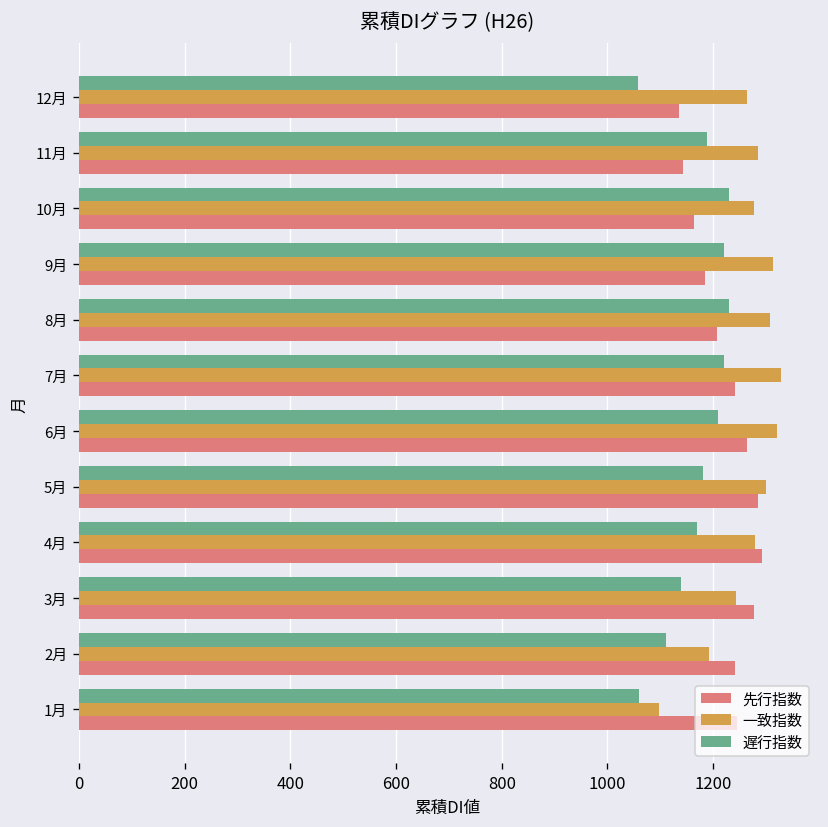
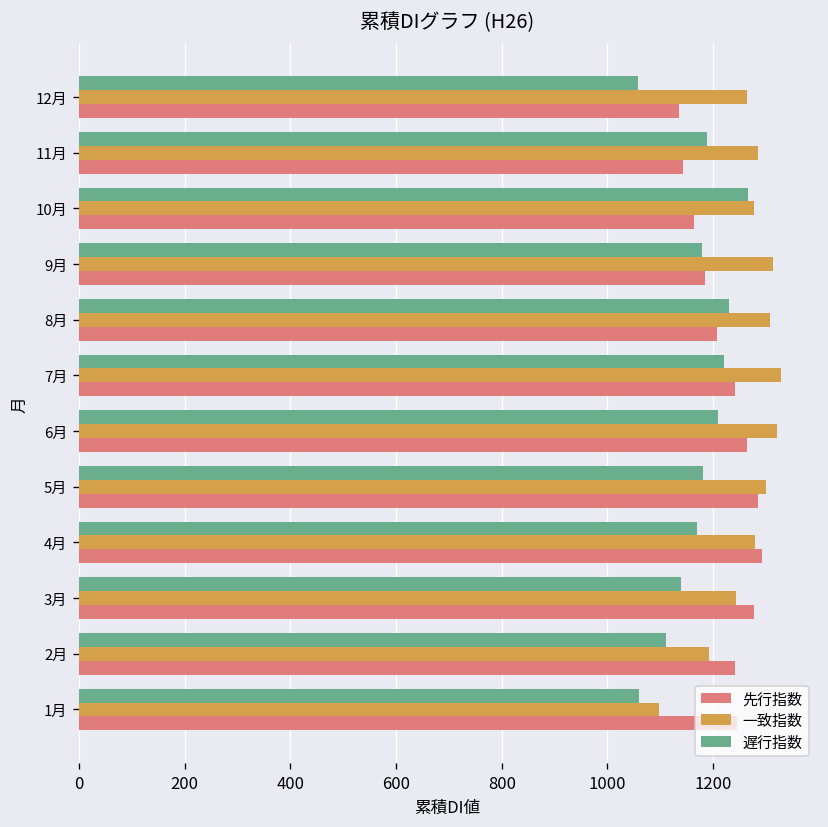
遅行指数, 10月: 1230 -> 1270
遅行指数, 9月: 1220 -> 1180
